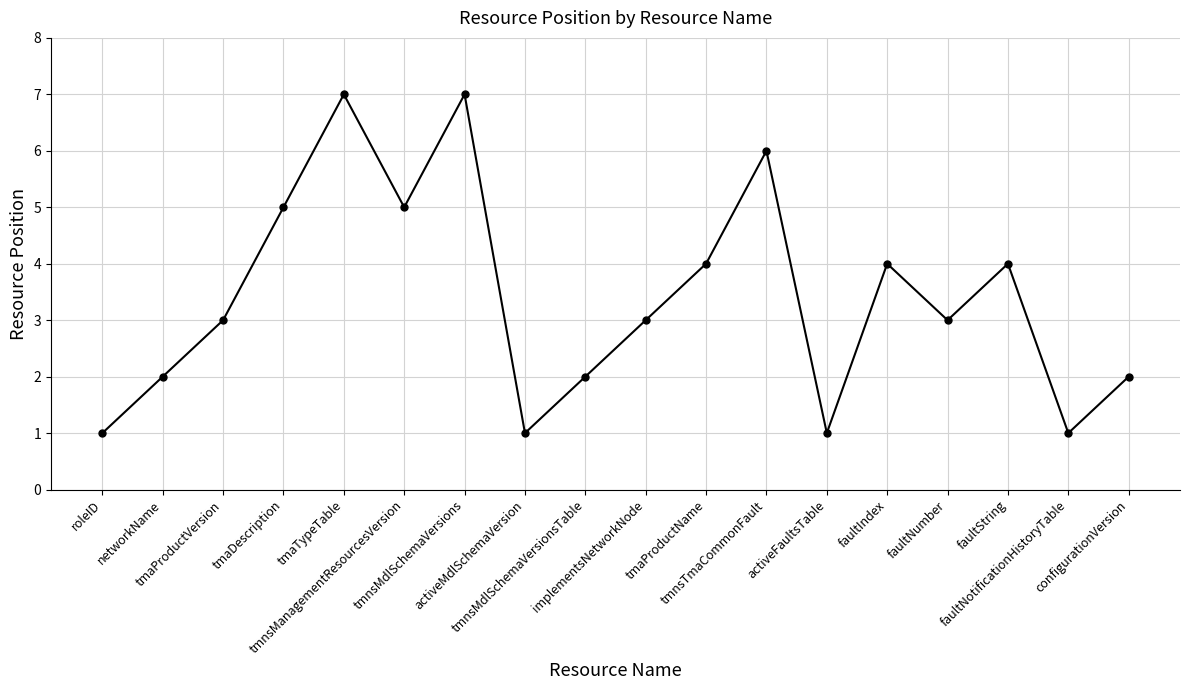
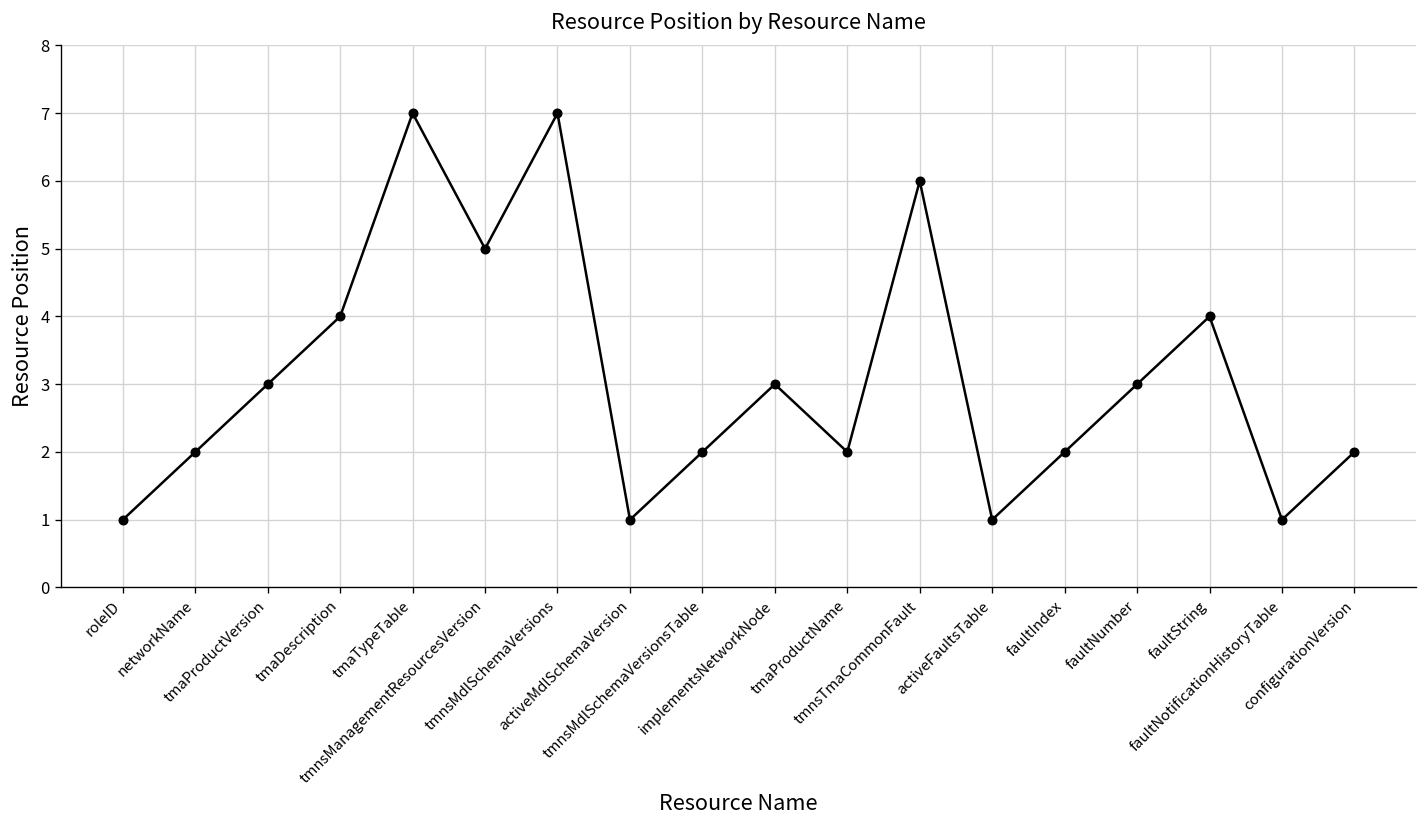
tmaDescription: 5 -> 4
tmaProductName: 4 -> 2
faultIndex: 4 -> 2
